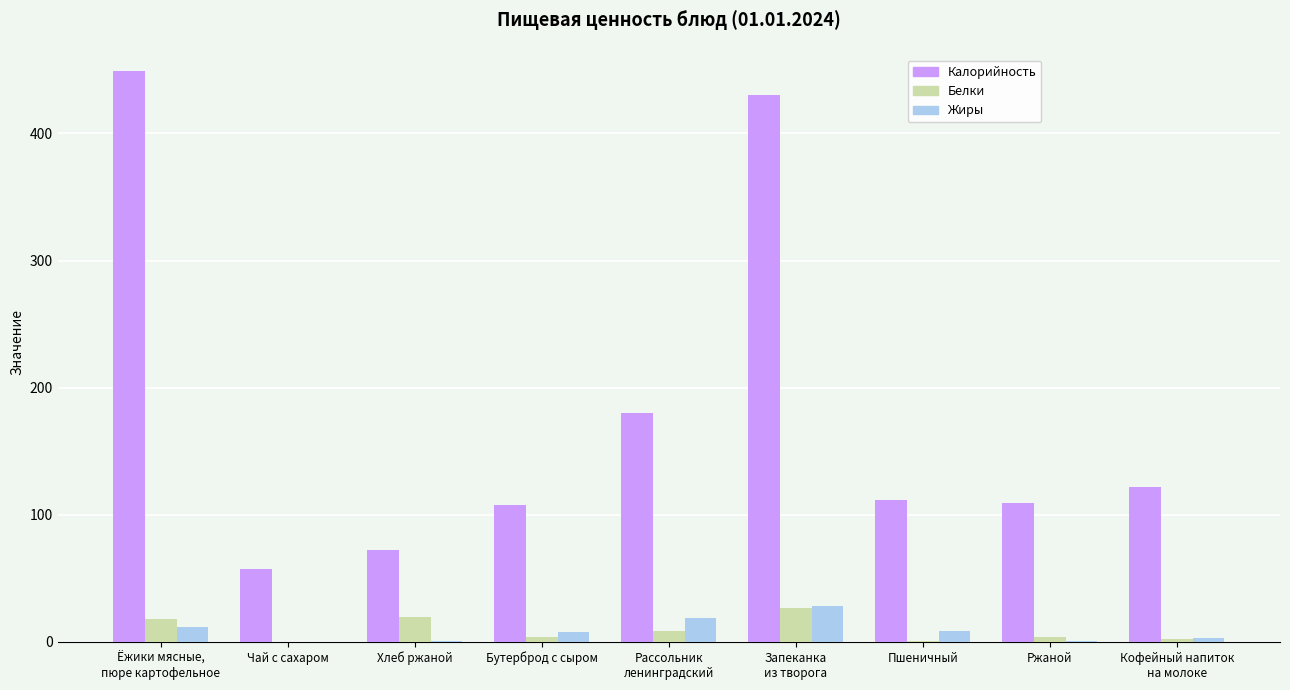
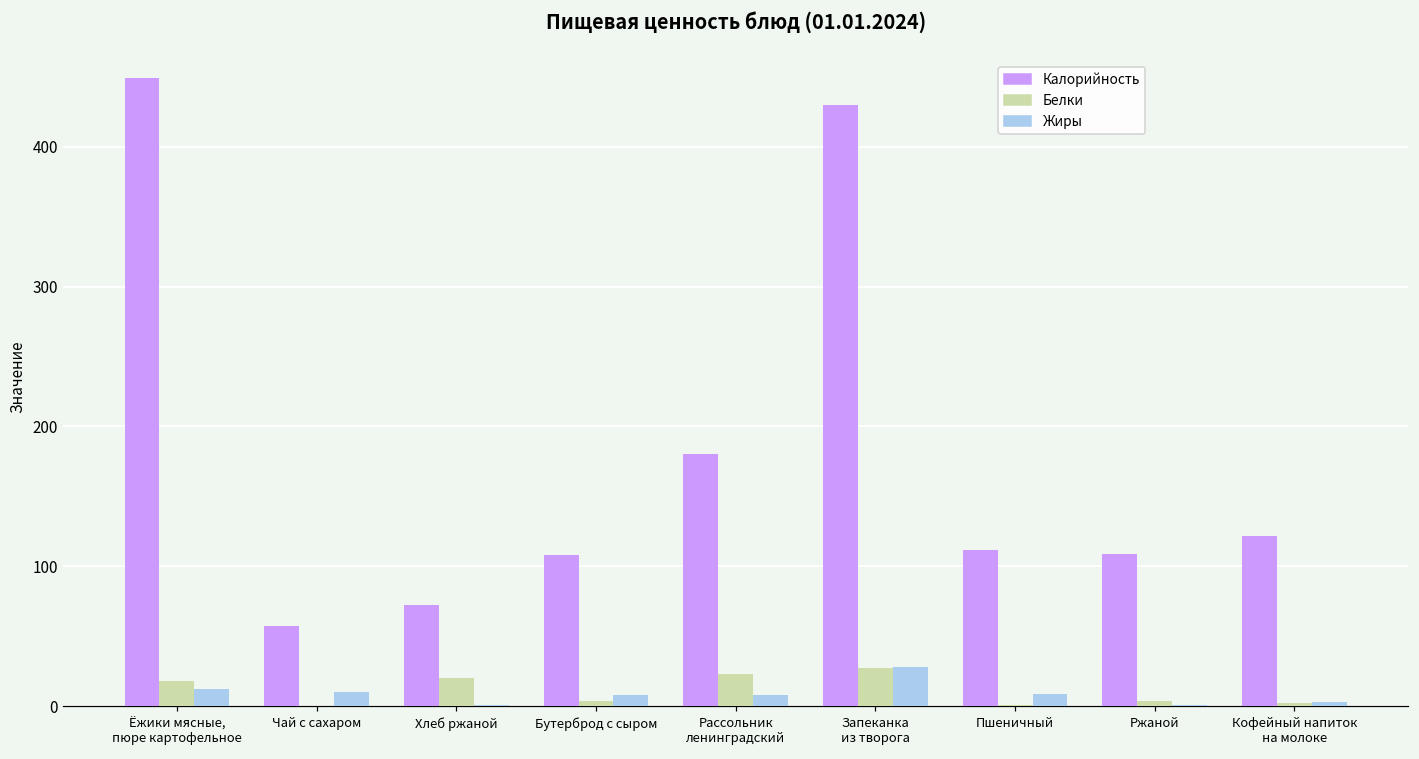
Жиры, Чай с сахаром: 0 -> 10
Белки, Рассольник ленинградский: 9 -> 23
Жиры, Рассольник ленинградский: 19 -> 8
